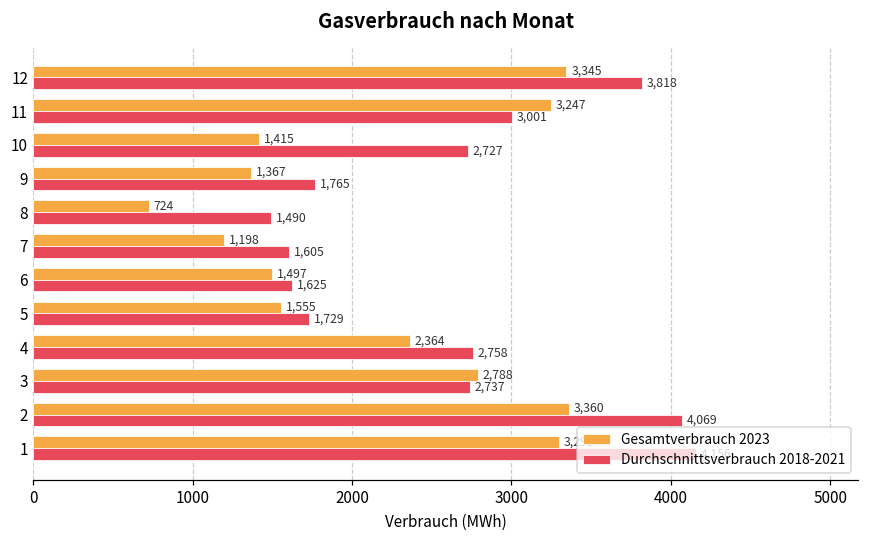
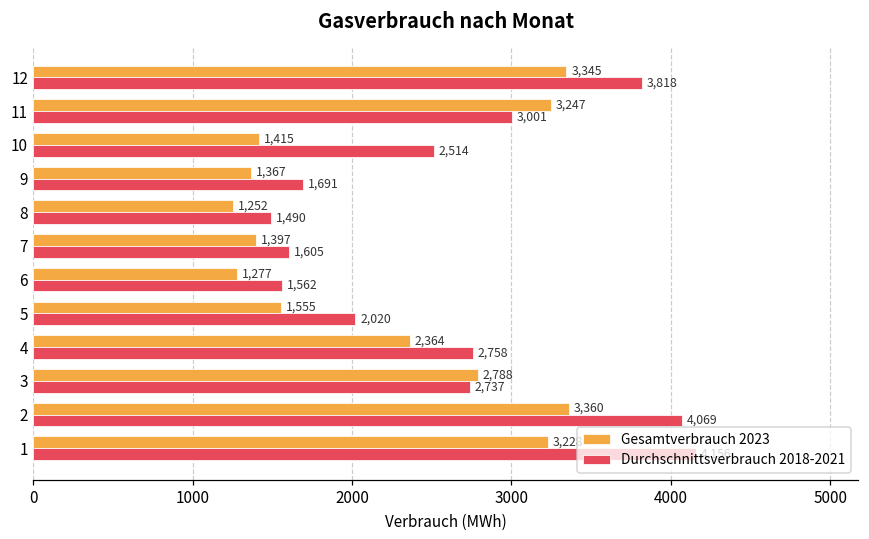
Durchschnittsverbrauch 2018-2021, 10: 2,727 -> 2,514
Durchschnittsverbrauch 2018-2021, 9: 1,765 -> 1,691
Gesamtverbrauch 2023, 8: 724 -> 1,252
Gesamtverbrauch 2023, 7: 1,198 -> 1,397
Gesamtverbrauch 2023, 6: 1,497 -> 1,277
Durchschnittsverbrauch 2018-2021, 6: 1,625 -> 1,562
Durchschnittsverbrauch 2018-2021, 5: 1,729 -> 2,020
Gesamtverbrauch 2023, 1: 3300 -> 3230
